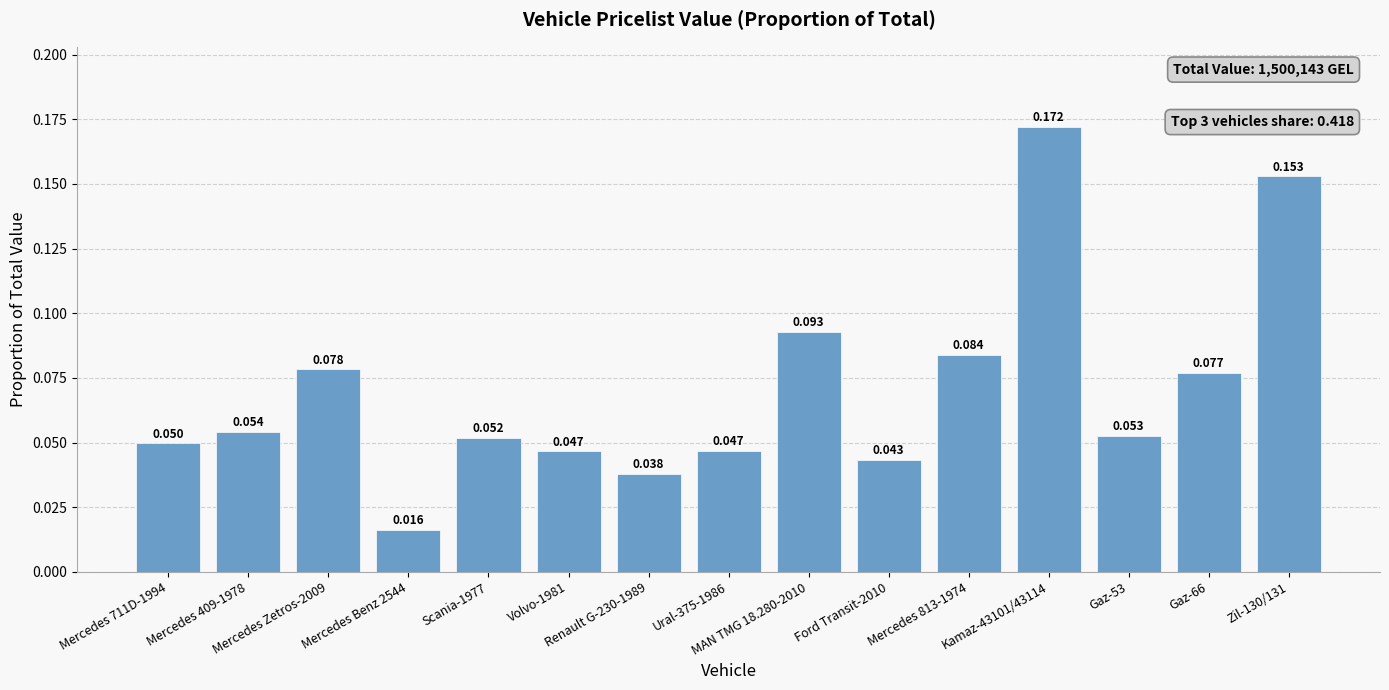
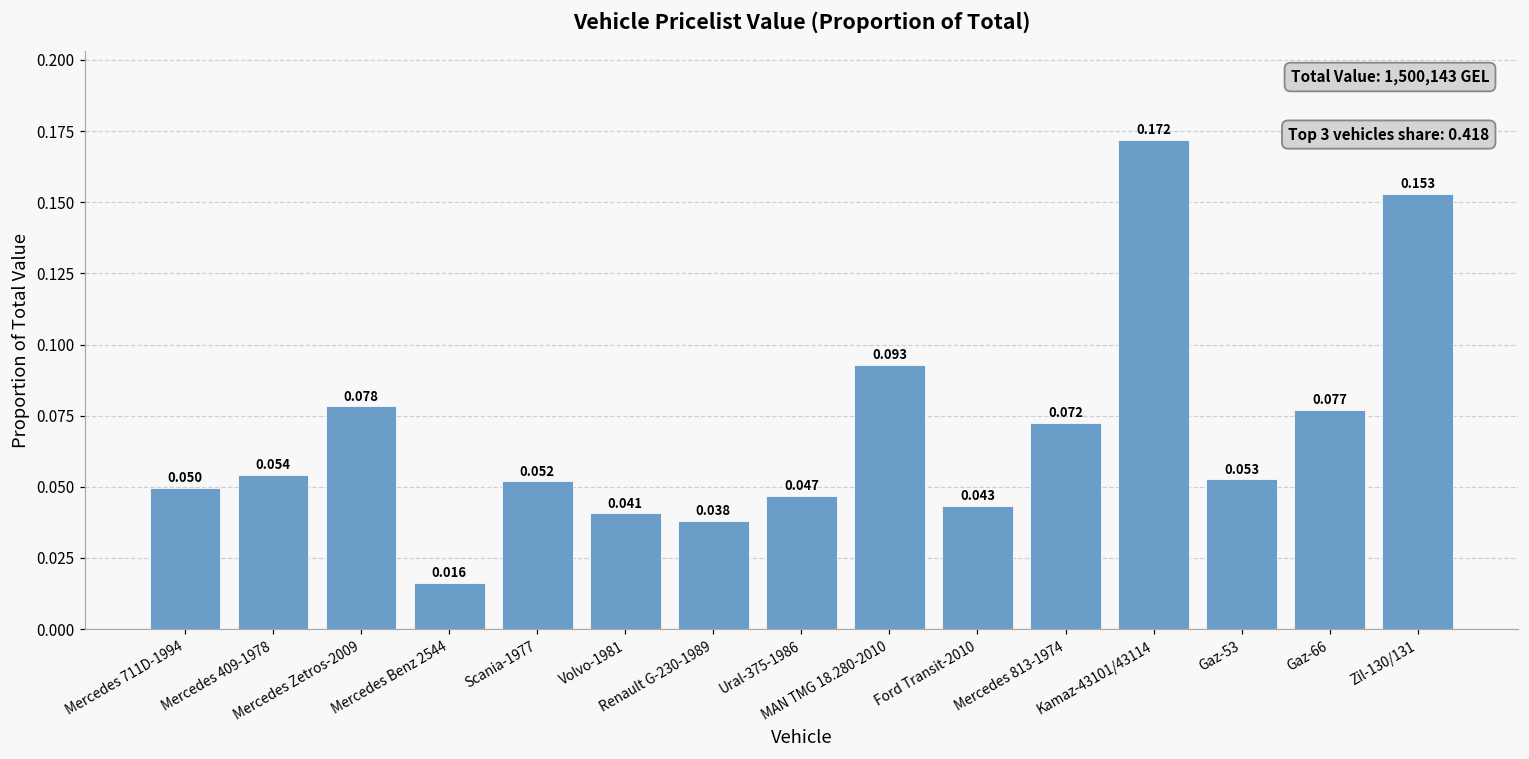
Volvo-1981: 0.047 -> 0.041
Mercedes 813-1974: 0.084 -> 0.072
